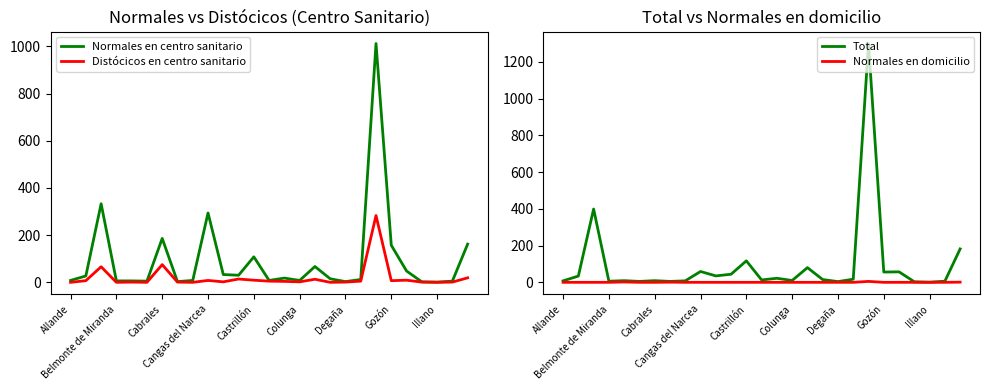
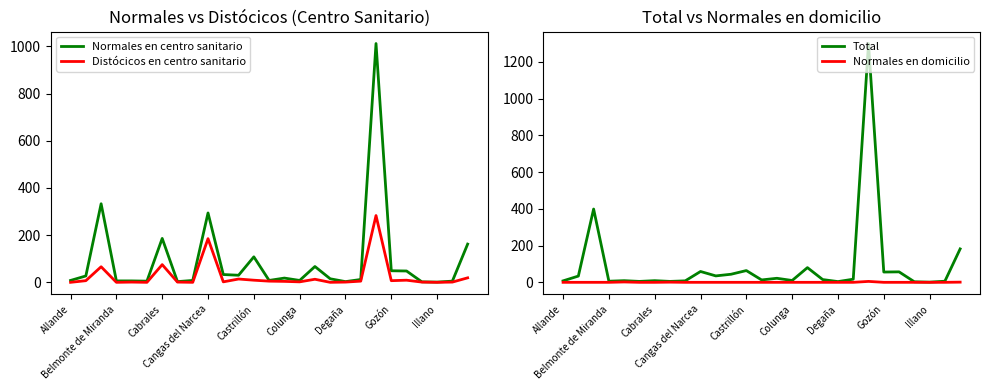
Normales vs Distócicos (Centro Sanitario), Distócicos en centro sanitario, Cangas del Narcea: 10 -> 190
Normales vs Distócicos (Centro Sanitario), Normales en centro sanitario, Gozón: 160 -> 50
Total vs Normales en domicilio, Total, Castrillón: 120 -> 60
